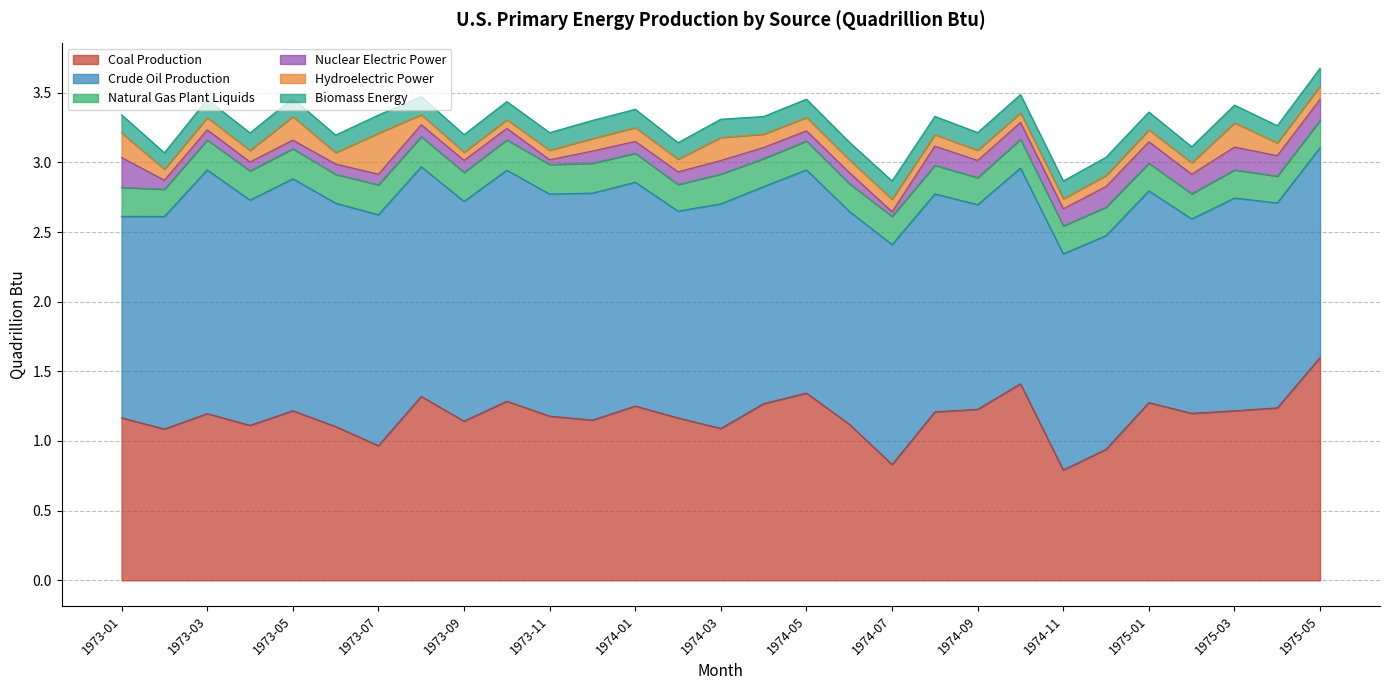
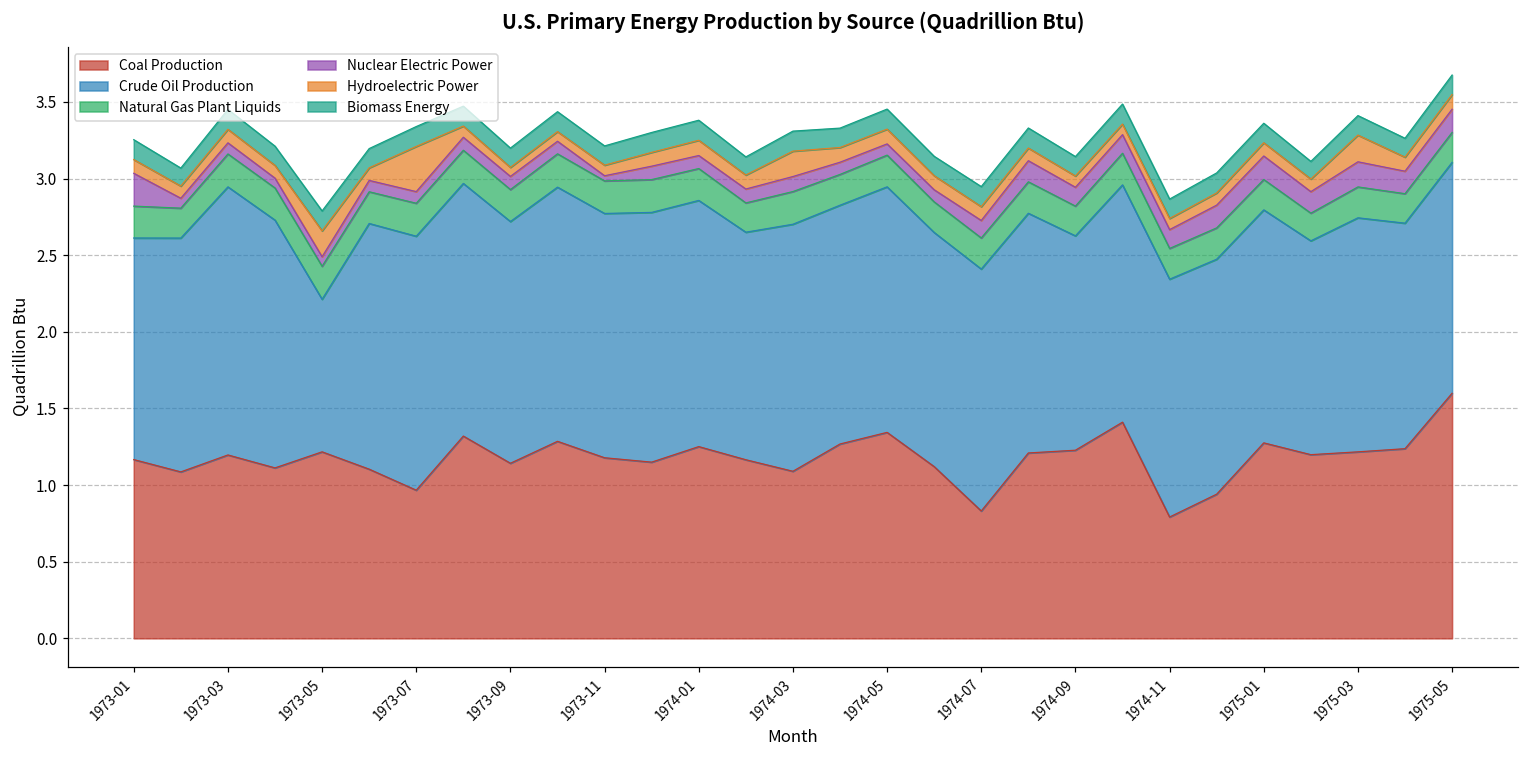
Hydroelectric Power, 1973-01: 0.18 -> 0.09
Crude Oil Production, 1973-05: 1.67 -> 1.00
Nuclear Electric Power, 1974-07: 0.03 -> 0.11
Crude Oil Production, 1974-09: 1.47 -> 1.40
